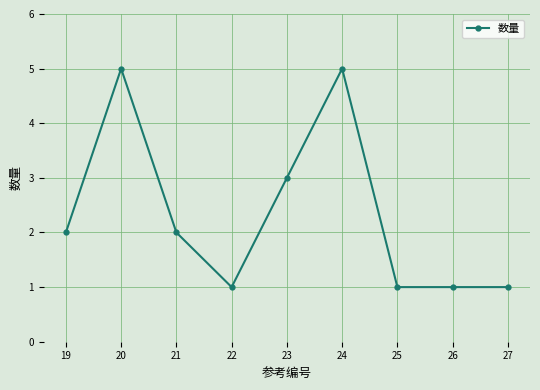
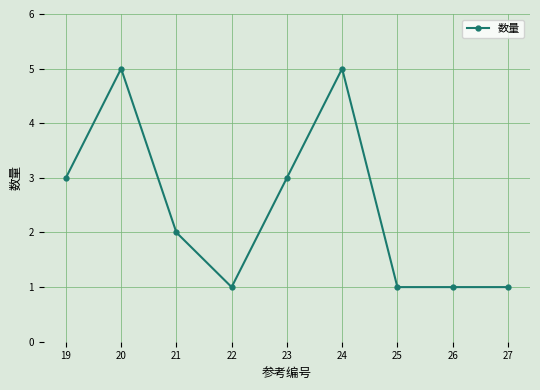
19: 2 -> 3
